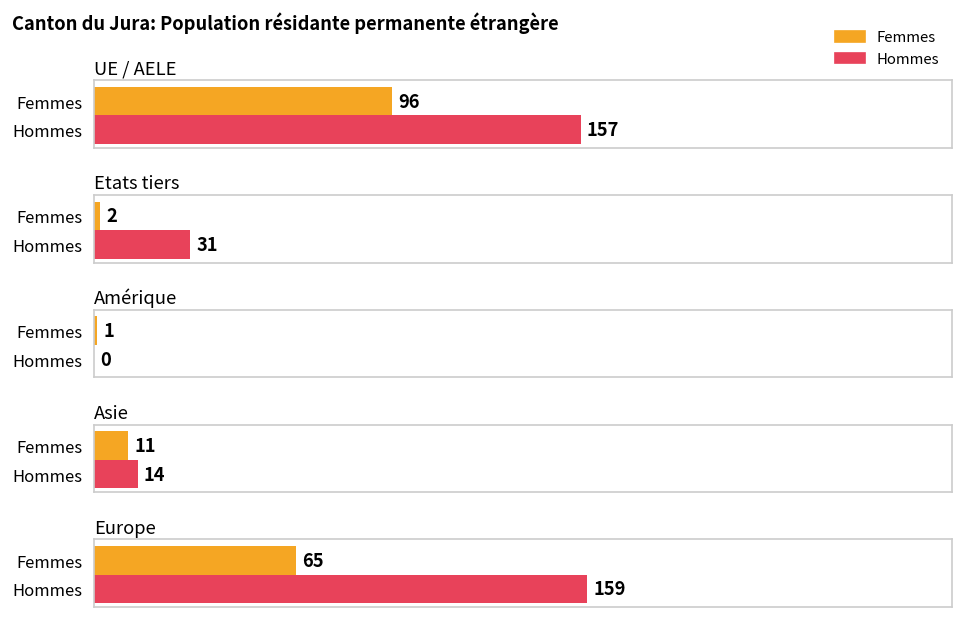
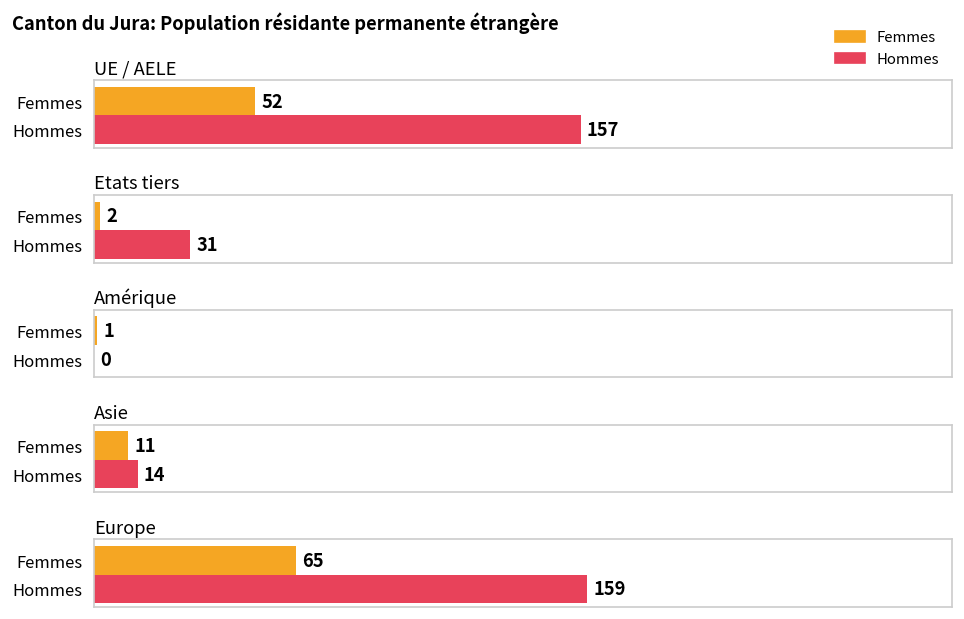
UE / AELE, Femmes: 96 -> 52
